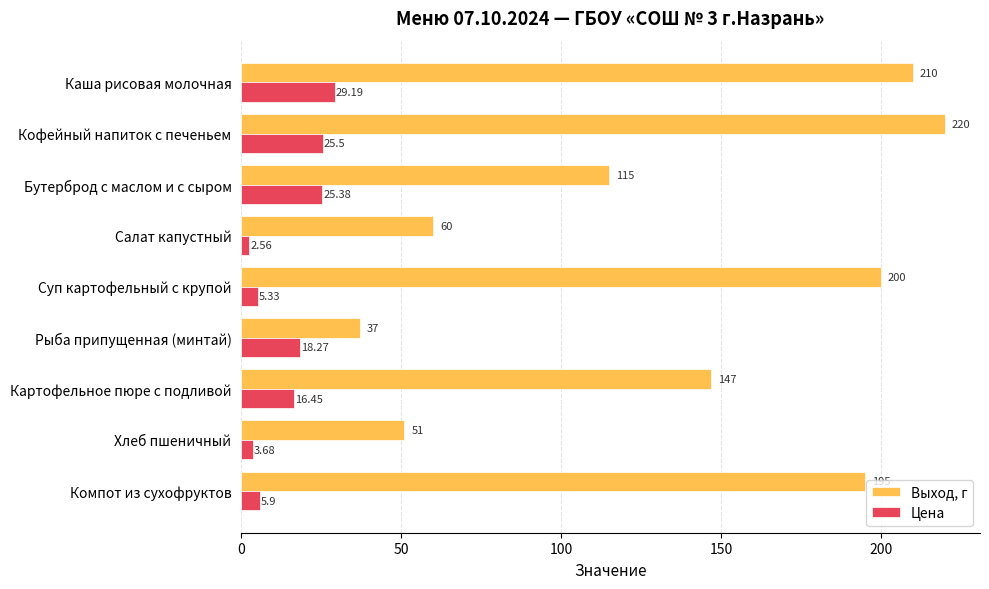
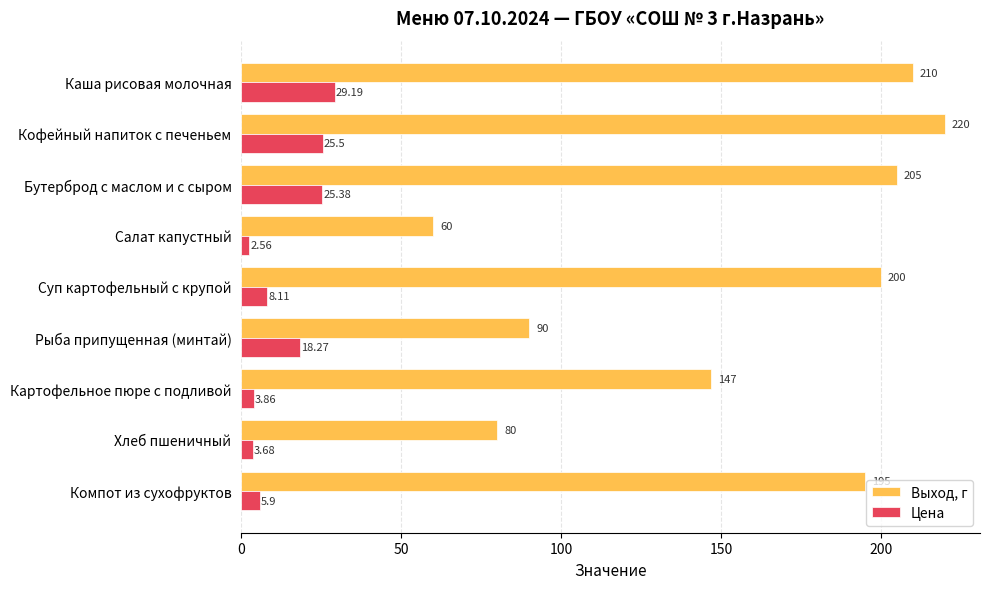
Выход, г, Бутерброд с маслом и с сыром: 115 -> 205
Цена, Суп картофельный с крупой: 5.33 -> 8.11
Выход, г, Рыба припущенная (минтай): 37 -> 90
Цена, Картофельное пюре с подливой: 16.45 -> 3.86
Выход, г, Хлеб пшеничный: 51 -> 80
